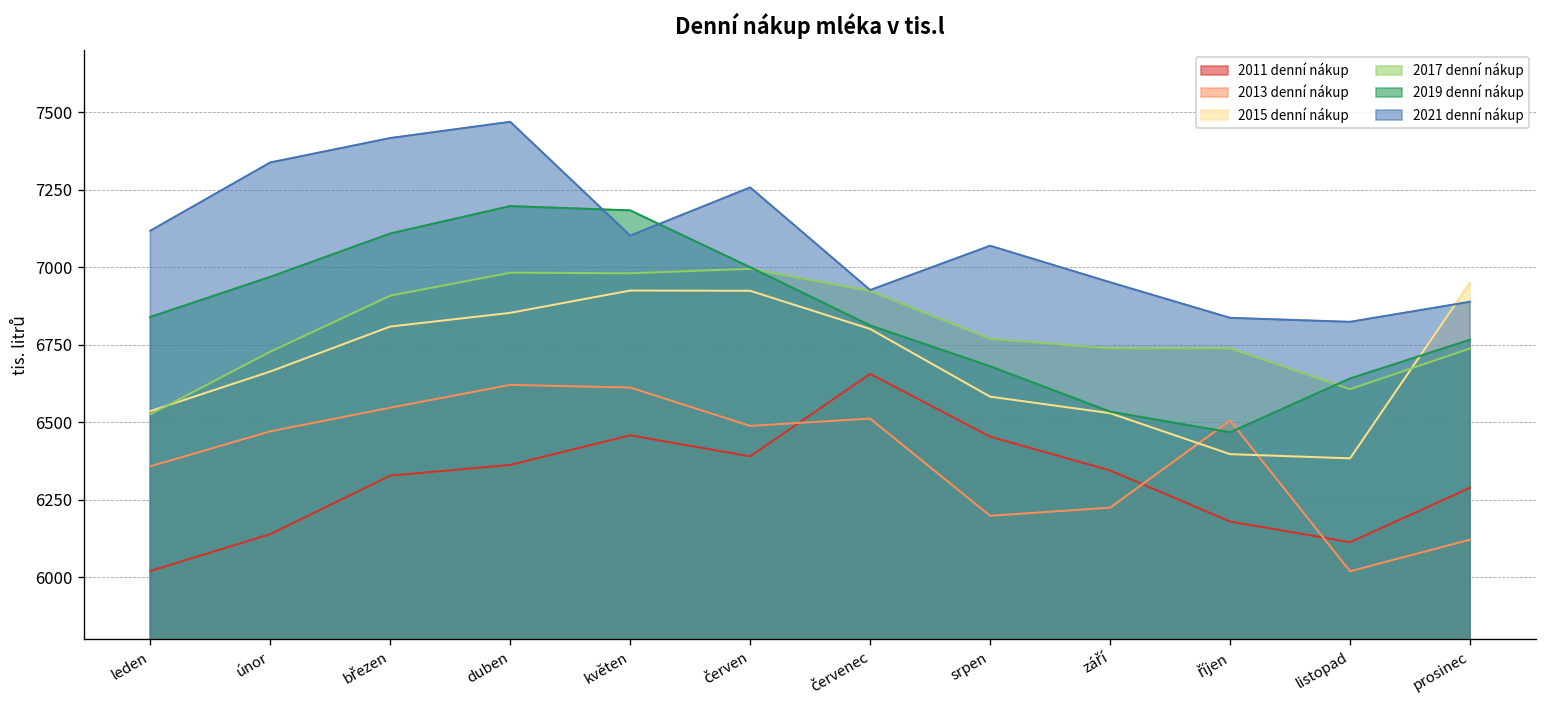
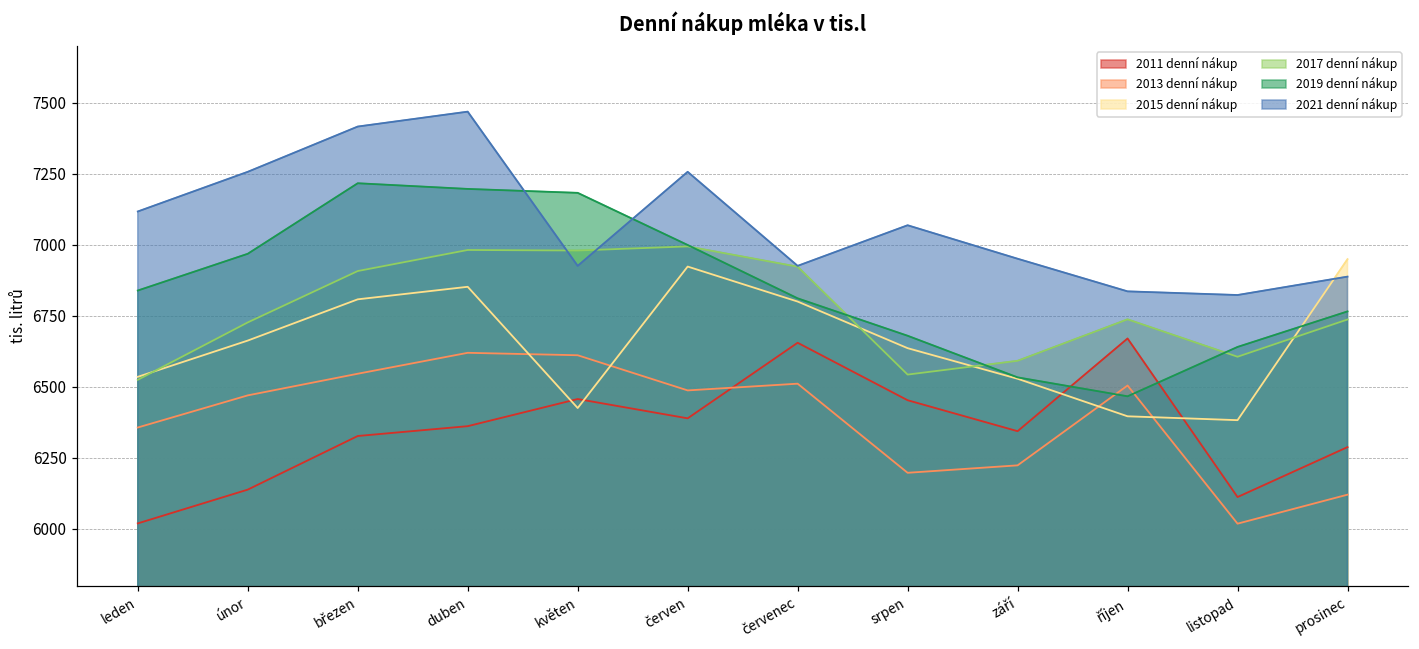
2021 denní nákup, únor: 7340 -> 7260
2019 denní nákup, březen: 7110 -> 7220
2015 denní nákup, květen: 6920 -> 6430
2021 denní nákup, květen: 7100 -> 6930
2015 denní nákup, srpen: 6580 -> 6640
2017 denní nákup, srpen: 6770 -> 6540
2017 denní nákup, září: 6740 -> 6590
2011 denní nákup, říjen: 6180 -> 6670
